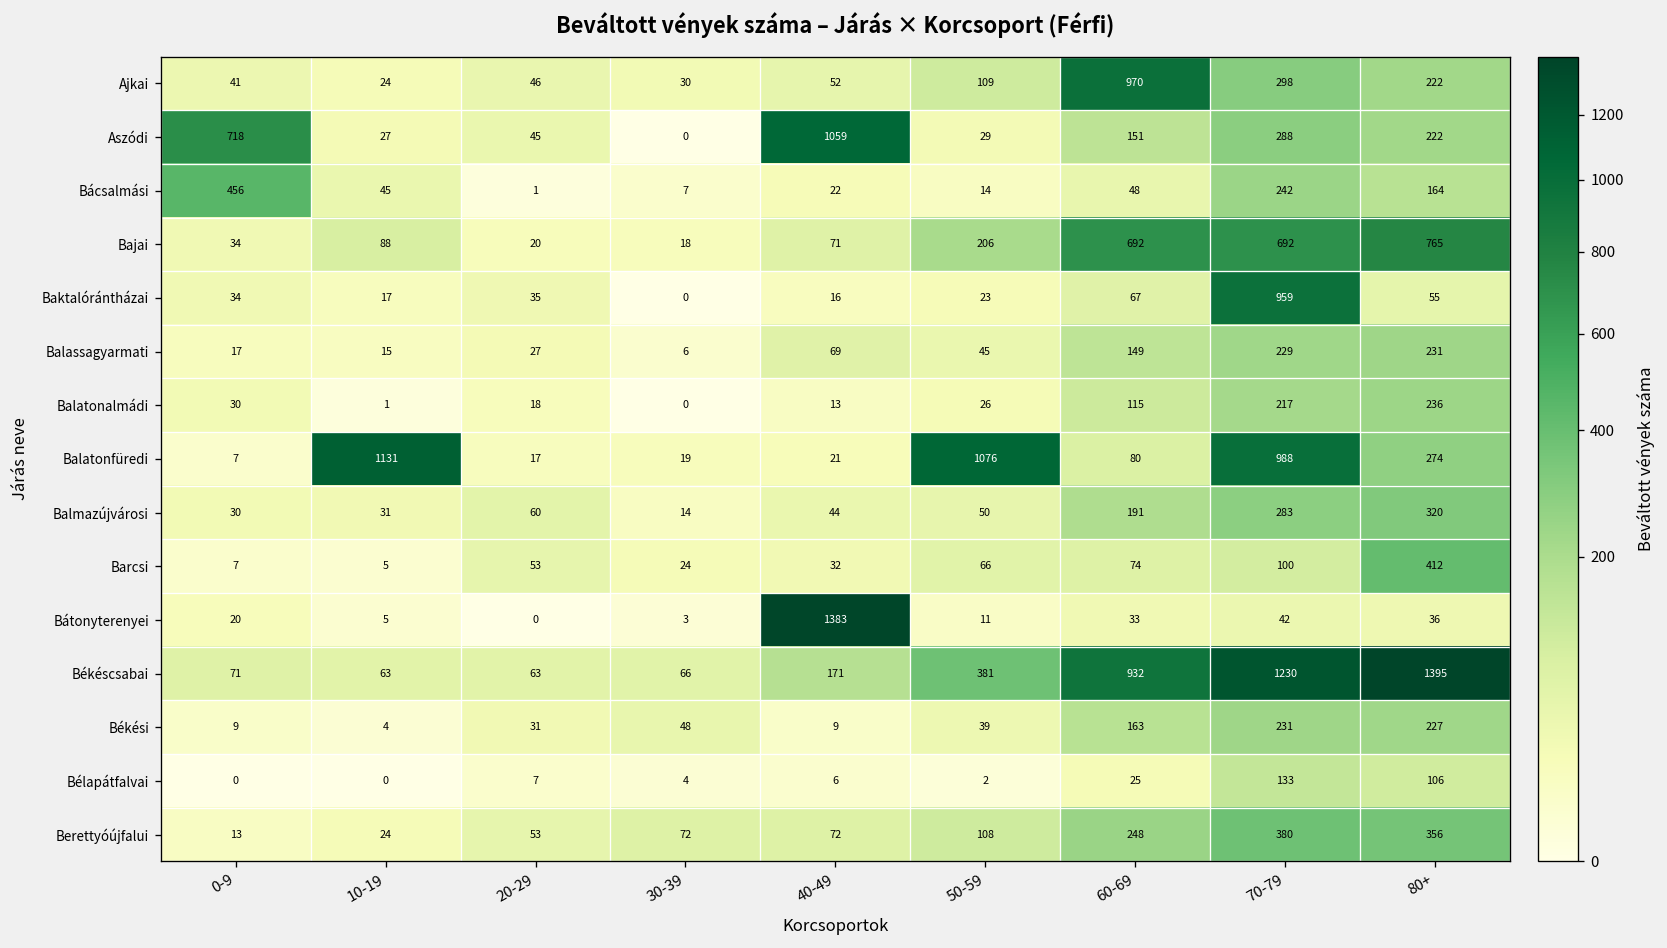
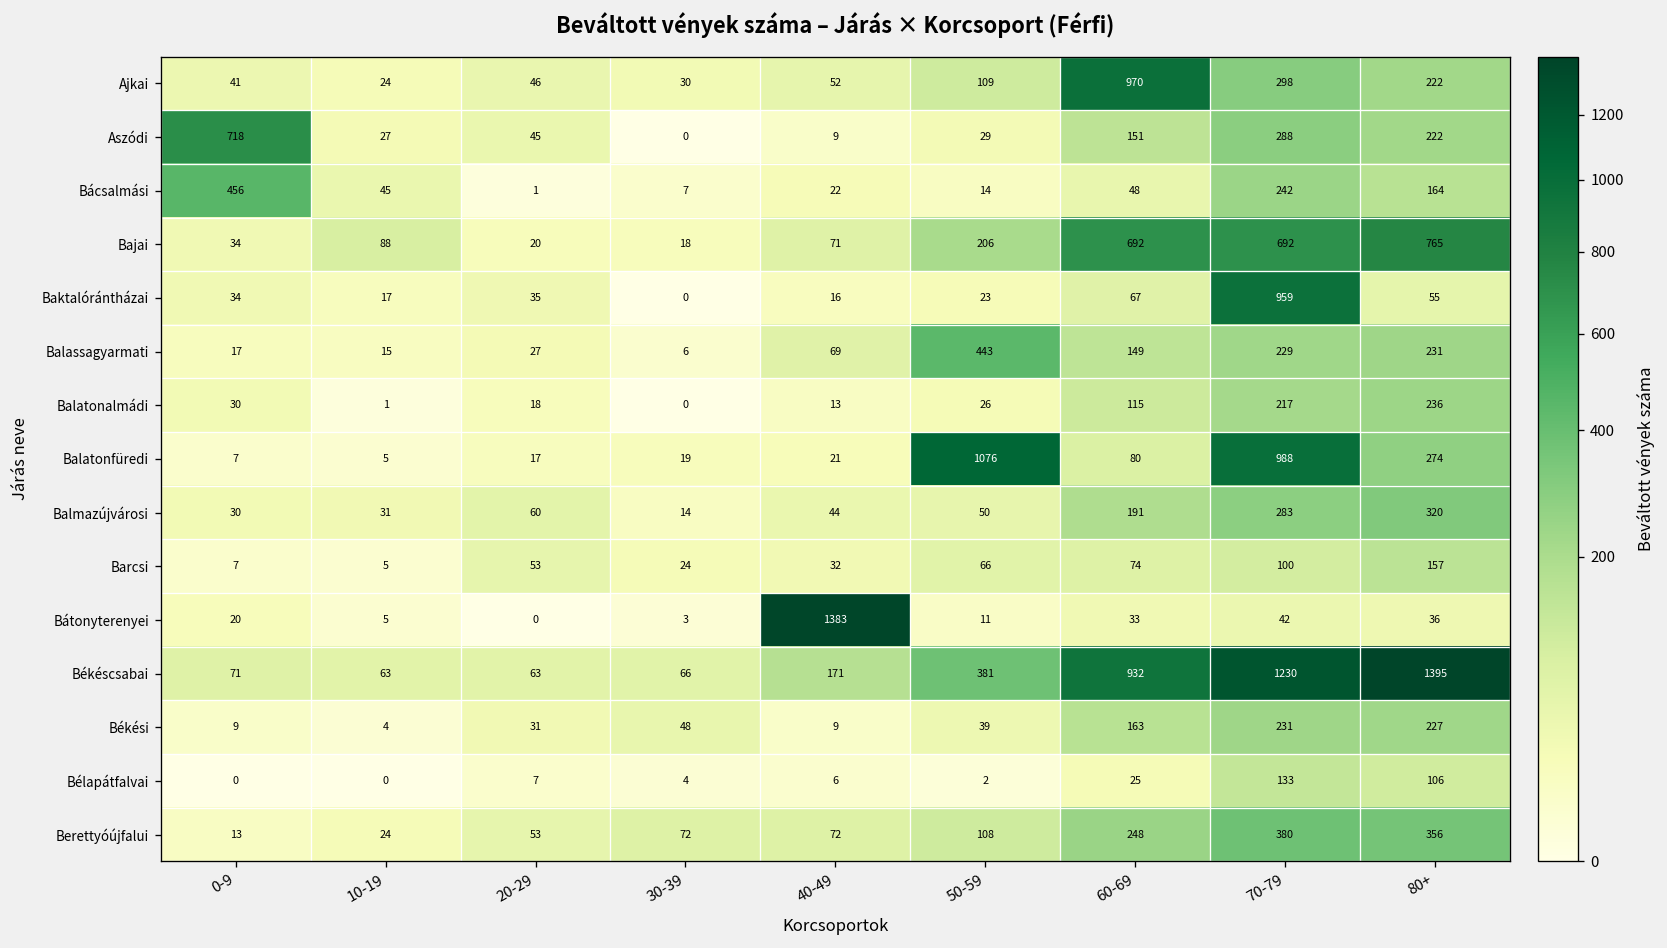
Aszódi, 40-49: 1059 -> 9
Balassagyarmati, 50-59: 45 -> 443
Balatonfüredi, 10-19: 1131 -> 5
Barcsi, 80+: 412 -> 157
